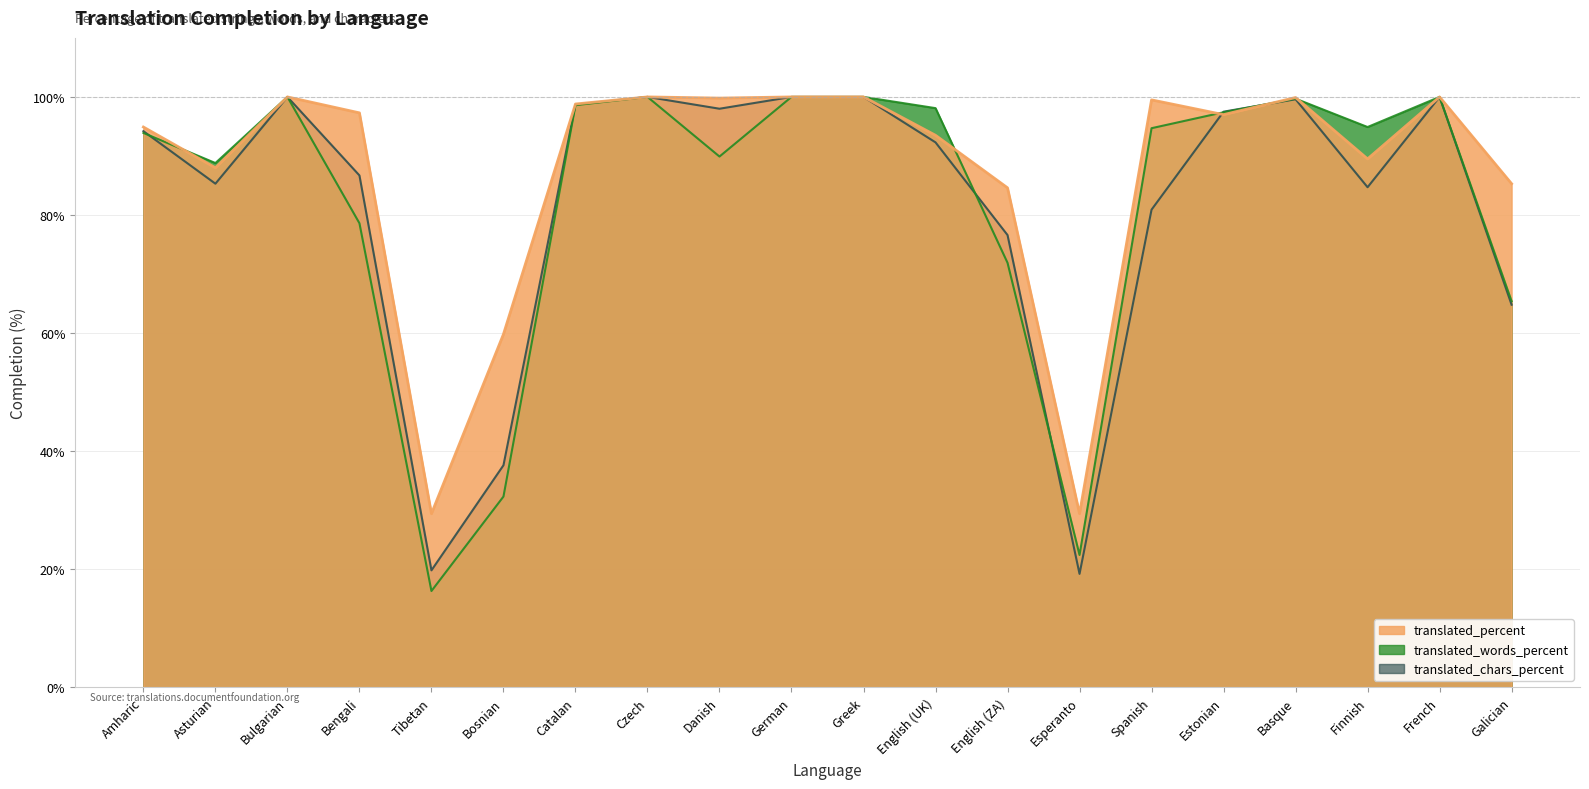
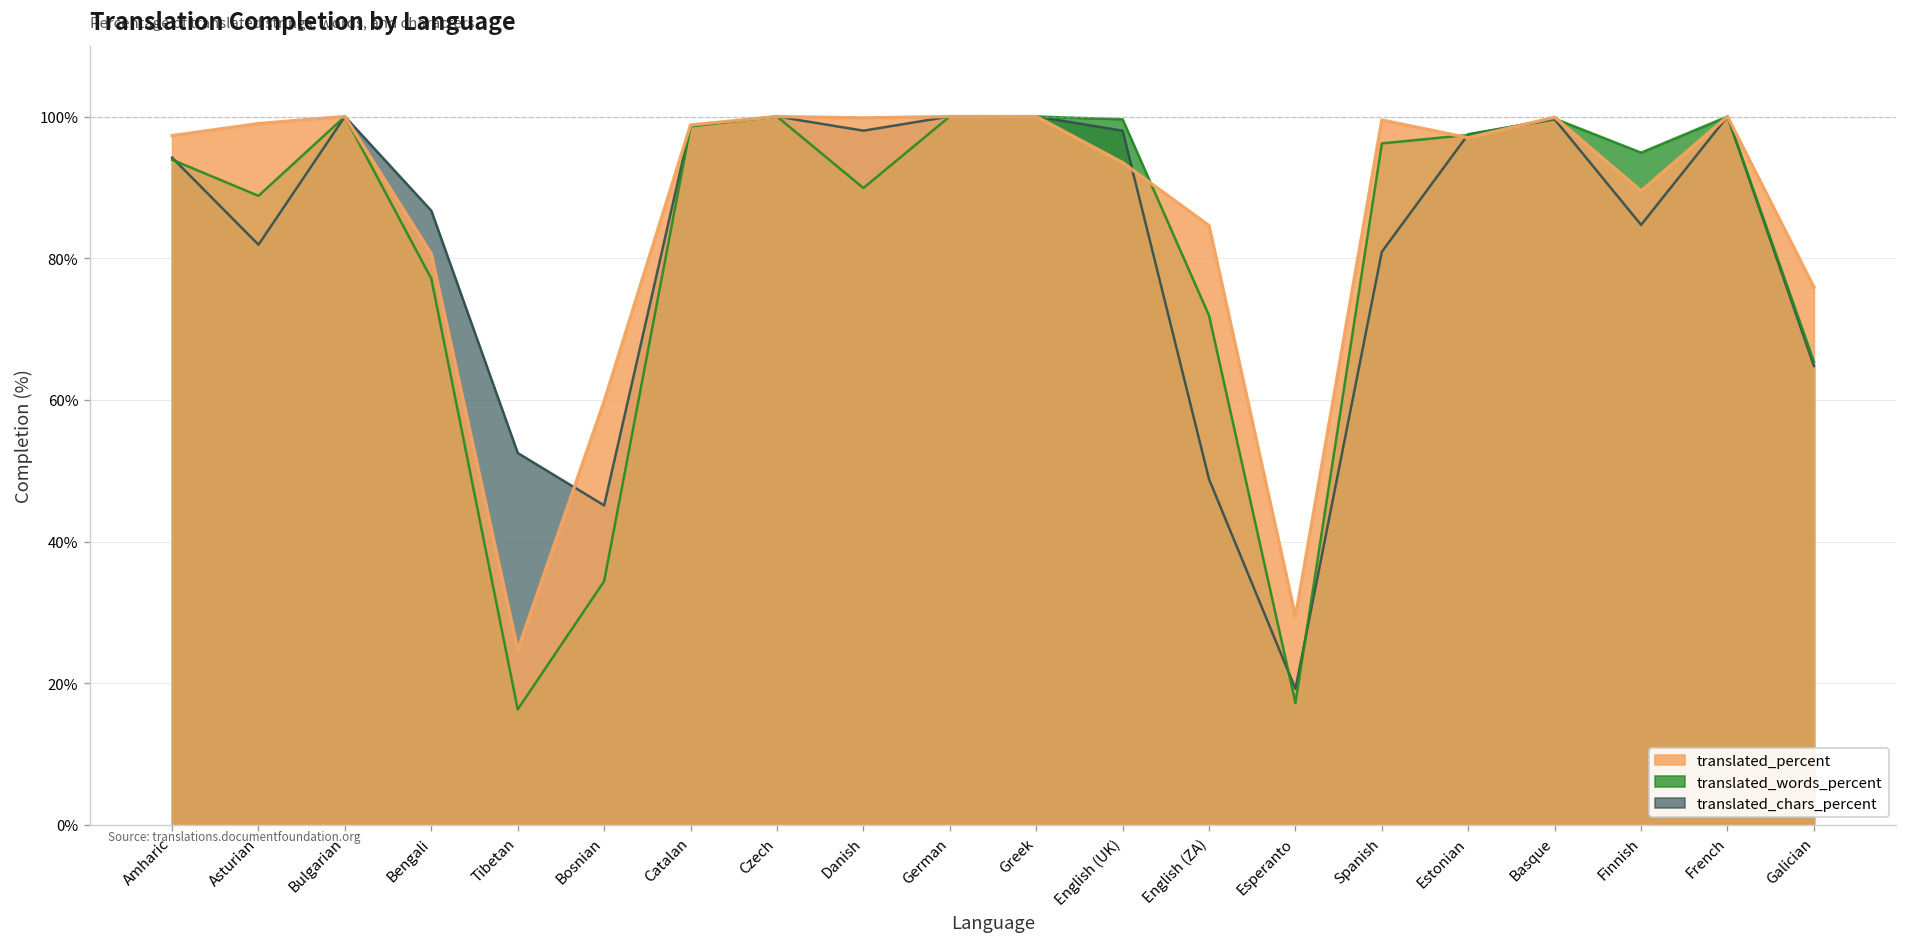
translated_percent, Amharic: 95% -> 97%
translated_chars_percent, Asturian: 85% -> 82%
translated_percent, Asturian: 88% -> 99%
translated_words_percent, Bengali: 79% -> 77%
translated_percent, Bengali: 97% -> 81%
translated_chars_percent, Tibetan: 20% -> 53%
translated_percent, Tibetan: 29% -> 25%
translated_chars_percent, Bosnian: 38% -> 45%
translated_words_percent, Bosnian: 32% -> 34%
translated_chars_percent, English (UK): 92% -> 98%
translated_words_percent, English (UK): 98% -> 100%
translated_chars_percent, English (ZA): 77% -> 49%
translated_words_percent, Esperanto: 22% -> 17%
translated_words_percent, Spanish: 95% -> 96%
translated_percent, Galician: 85% -> 76%
